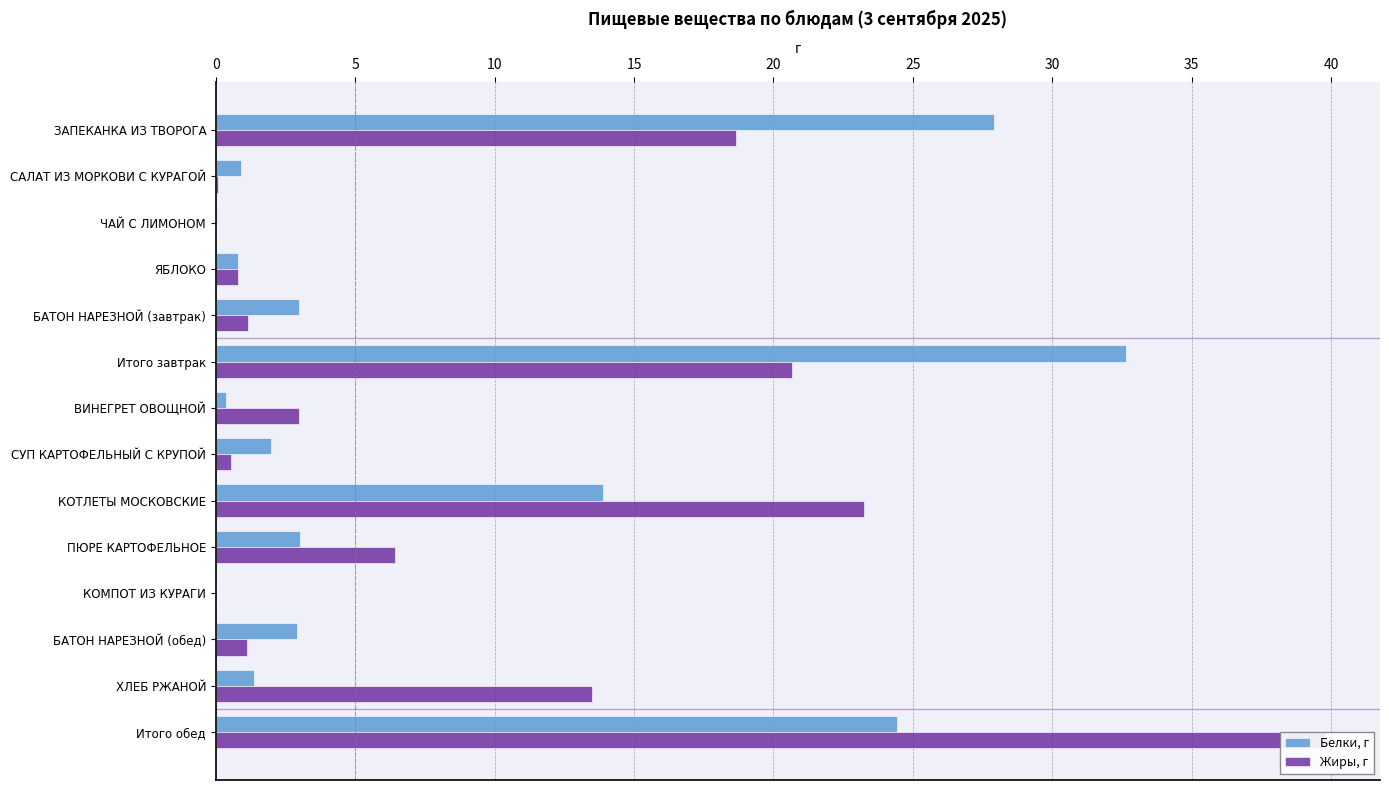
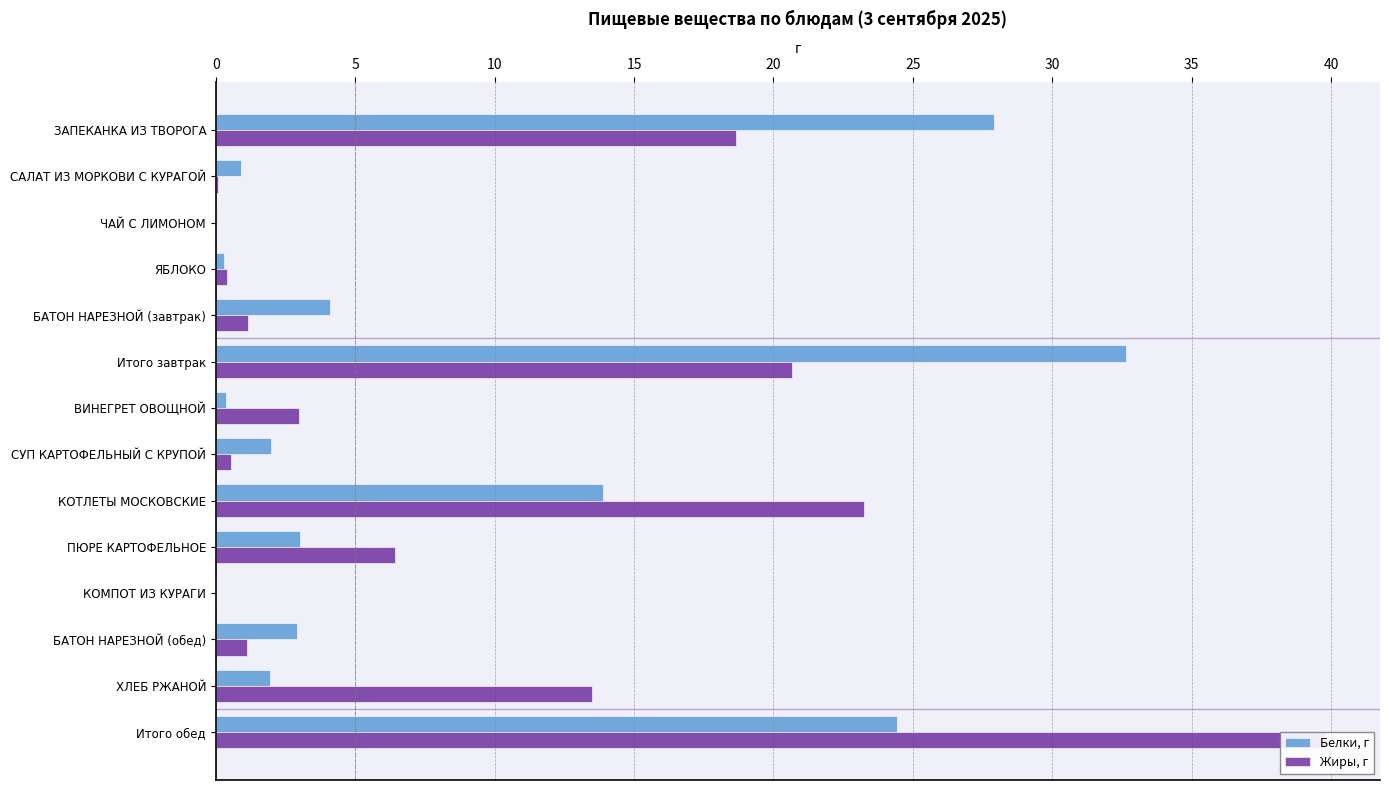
Белки, г, ЯБЛОКО: 0.8 -> 0.3
Жиры, г, ЯБЛОКО: 0.8 -> 0.4
Белки, г, БАТОН НАРЕЗНОЙ (завтрак): 3.0 -> 4.1
Белки, г, ХЛЕБ РЖАНОЙ: 1.4 -> 1.9
